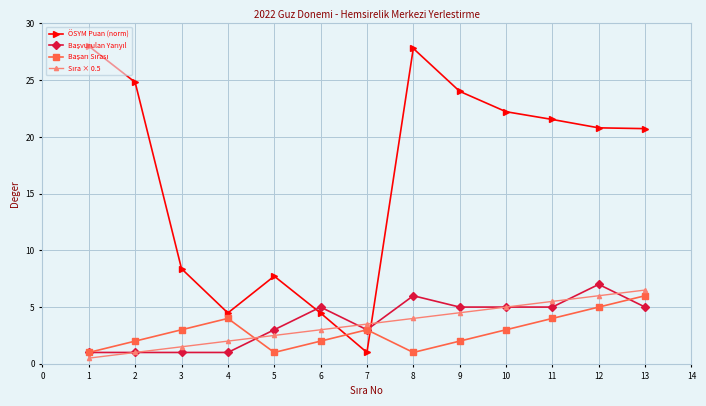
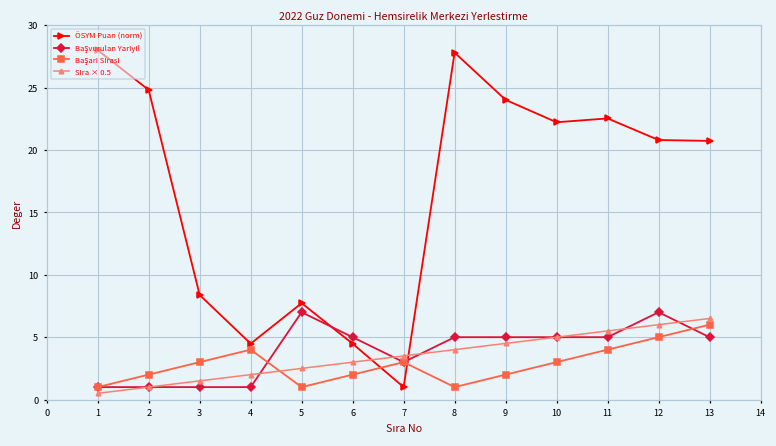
Başvurulan Yarıyıl, 5: 3 -> 7
Başvurulan Yarıyıl, 8: 6 -> 5
ÖSYM Puan (norm), 11: 21.5 -> 22.5
